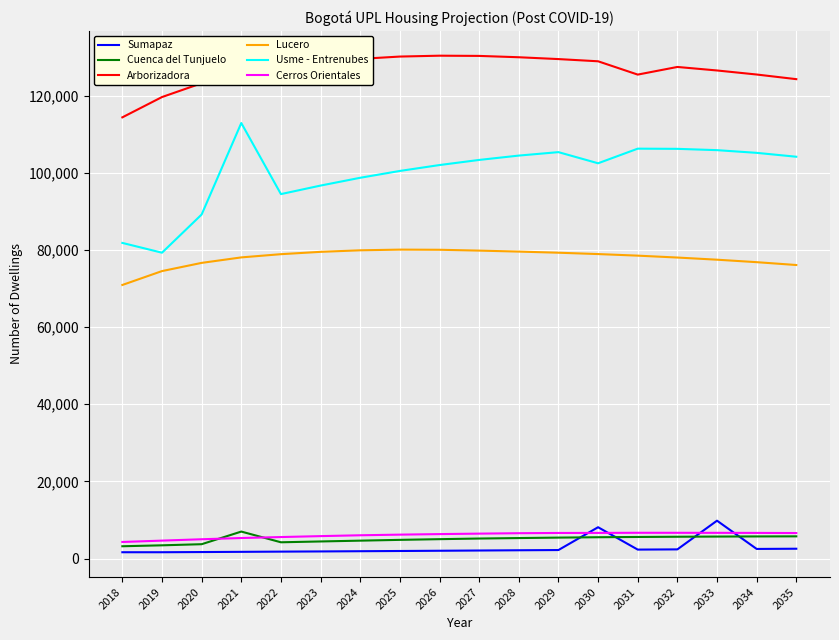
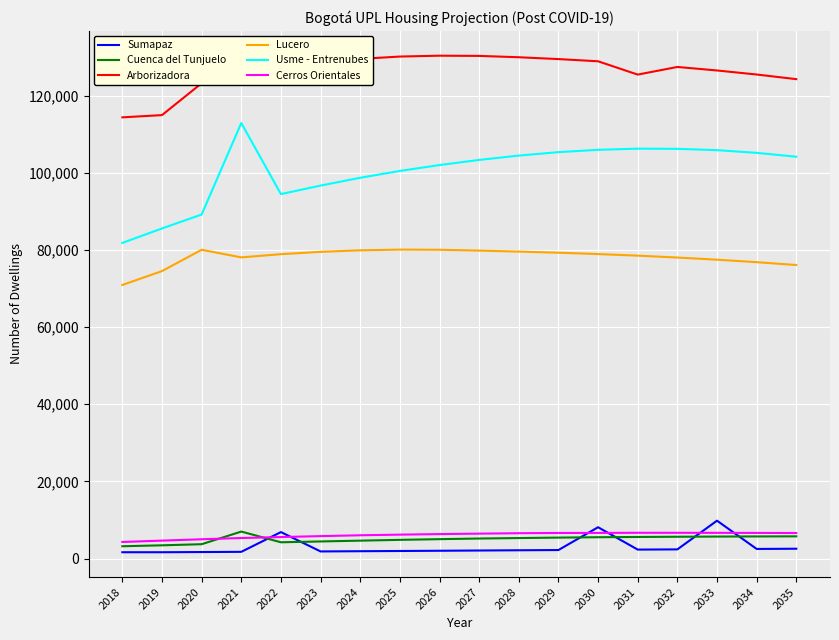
Arborizadora, 2019: 120,000 -> 115,000
Usme - Entrenubes, 2019: 79,000 -> 86,000
Lucero, 2020: 77,000 -> 80,000
Sumapaz, 2022: 2,000 -> 7,000
Usme - Entrenubes, 2030: 102,000 -> 106,000
